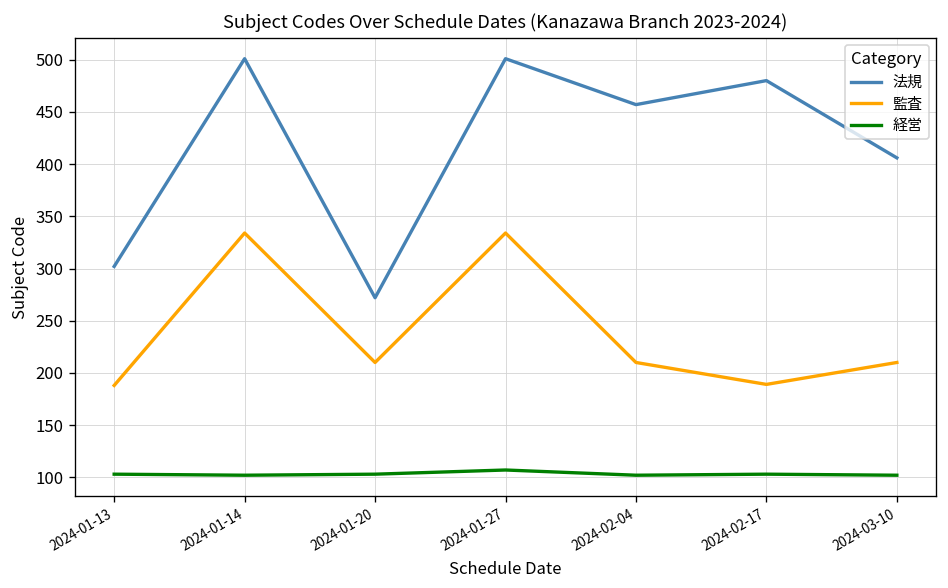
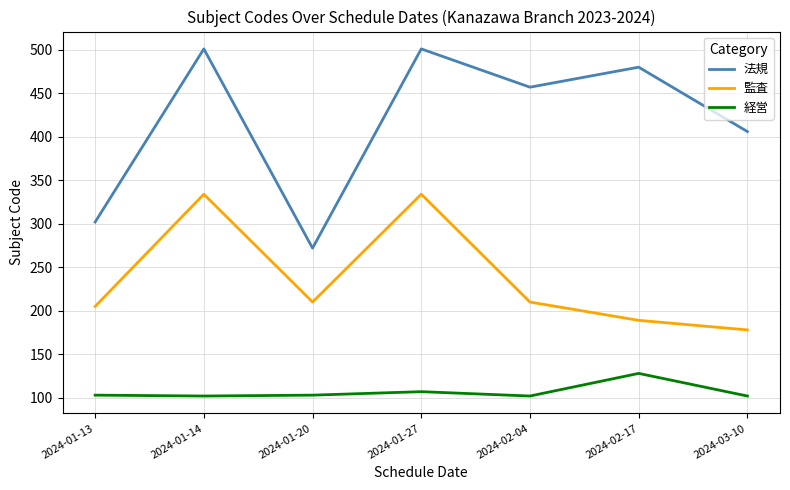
監査, 2024-01-13: 190 -> 210
経営, 2024-02-17: 100 -> 130
監査, 2024-03-10: 210 -> 180
